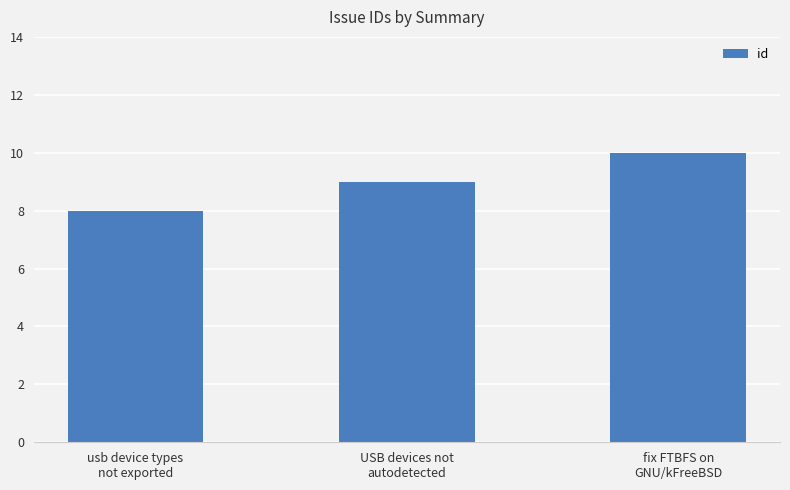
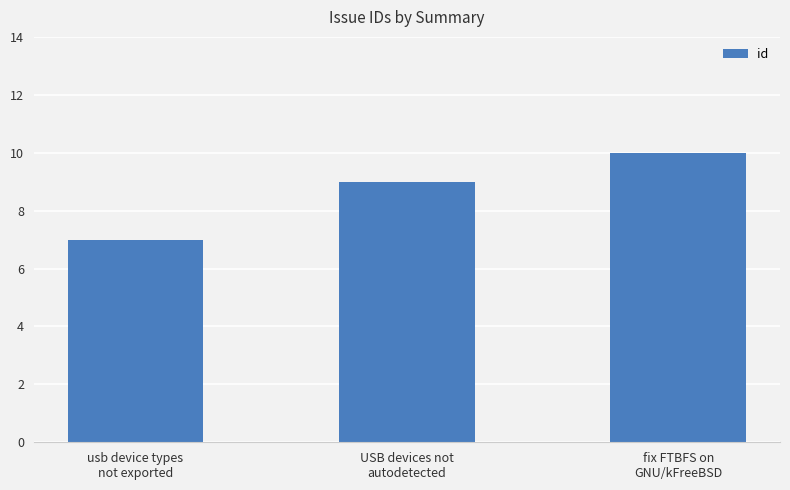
usb device types not exported: 8 -> 7
